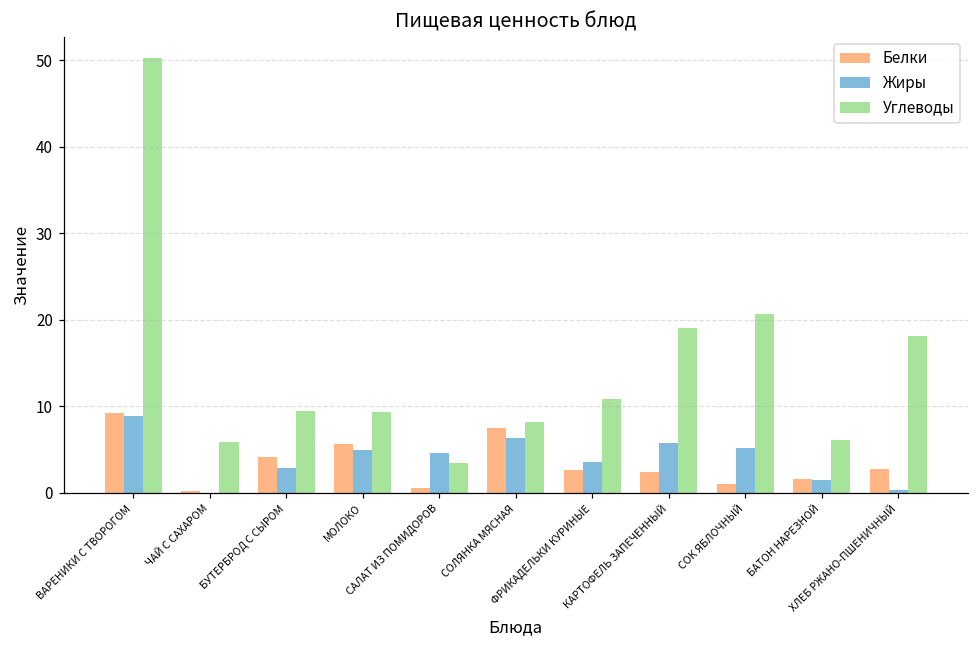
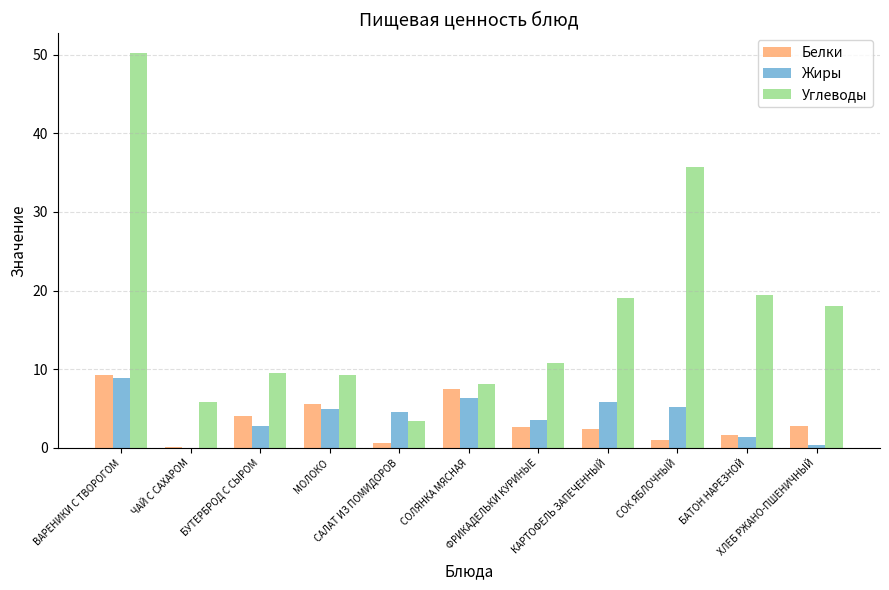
Углеводы, СОК ЯБЛОЧНЫЙ: 21 -> 36
Углеводы, БАТОН НАРЕЗНОЙ: 6 -> 20
